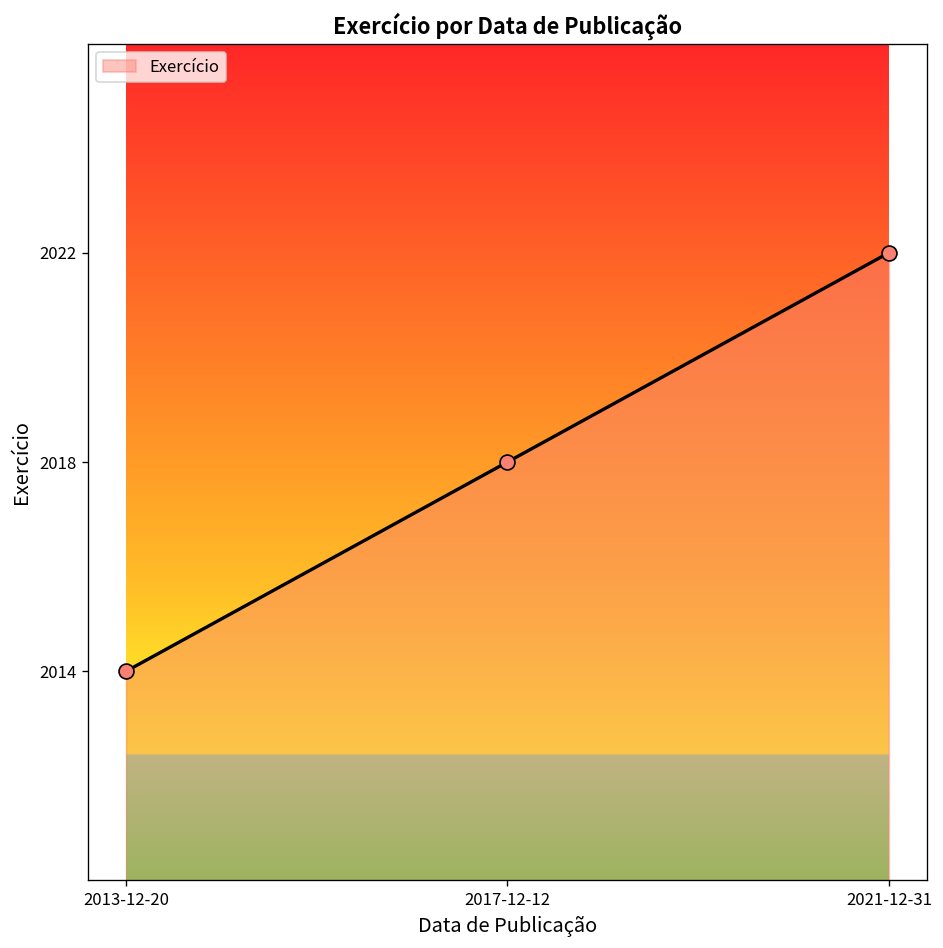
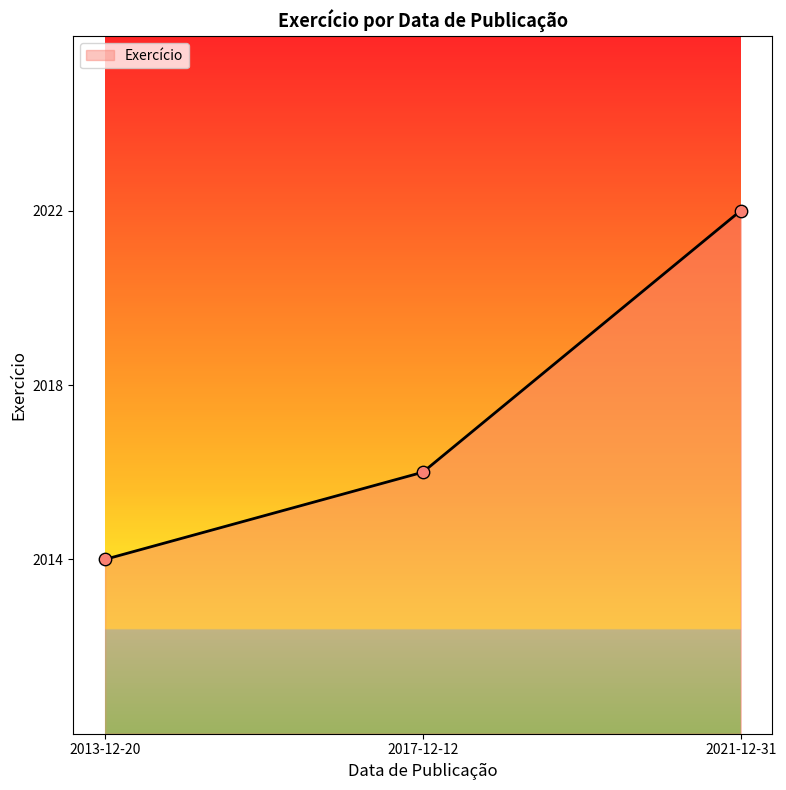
2017-12-12: 2018 -> 2016
